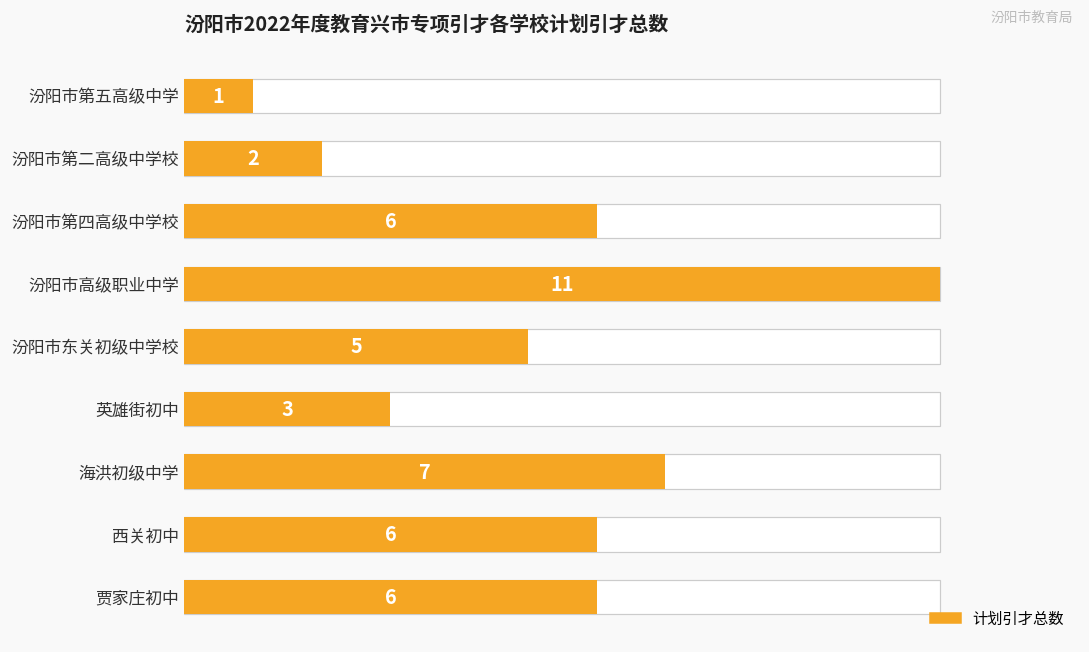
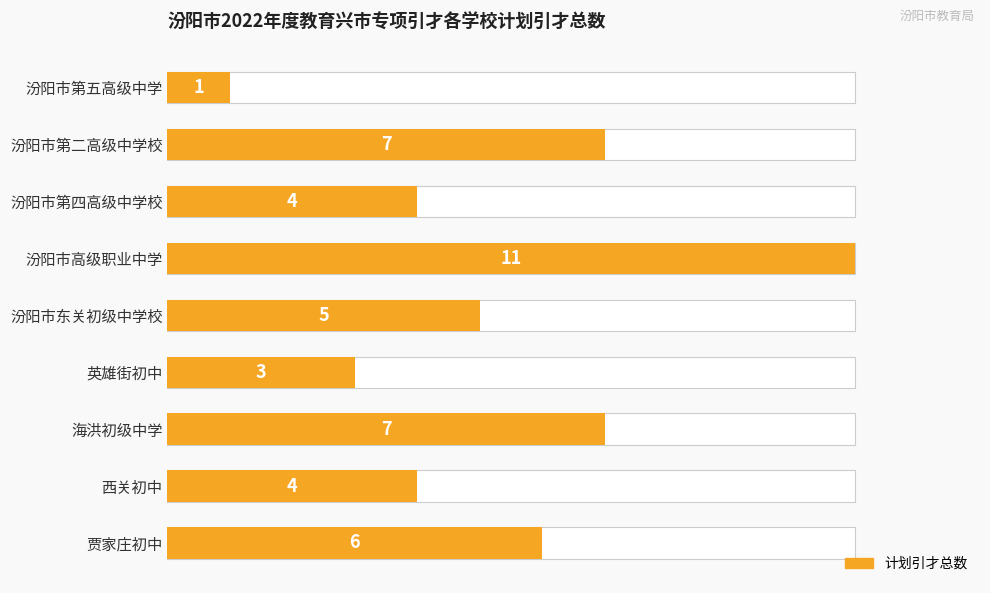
计划引才总数, 汾阳市第二高级中学校: 2 -> 7
计划引才总数, 汾阳市第四高级中学校: 6 -> 4
计划引才总数, 西关初中: 6 -> 4
